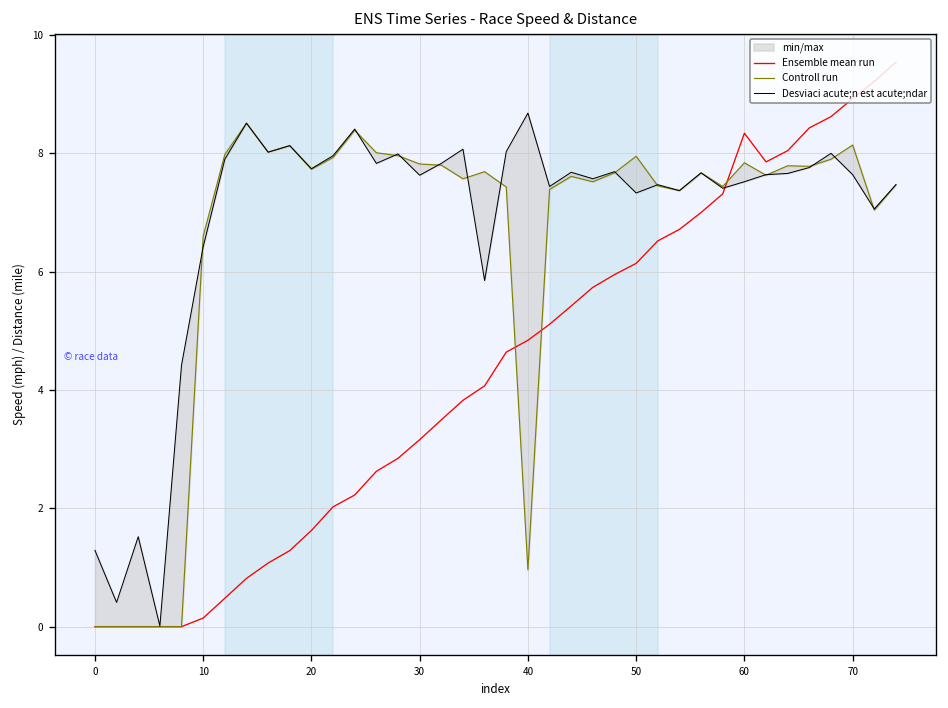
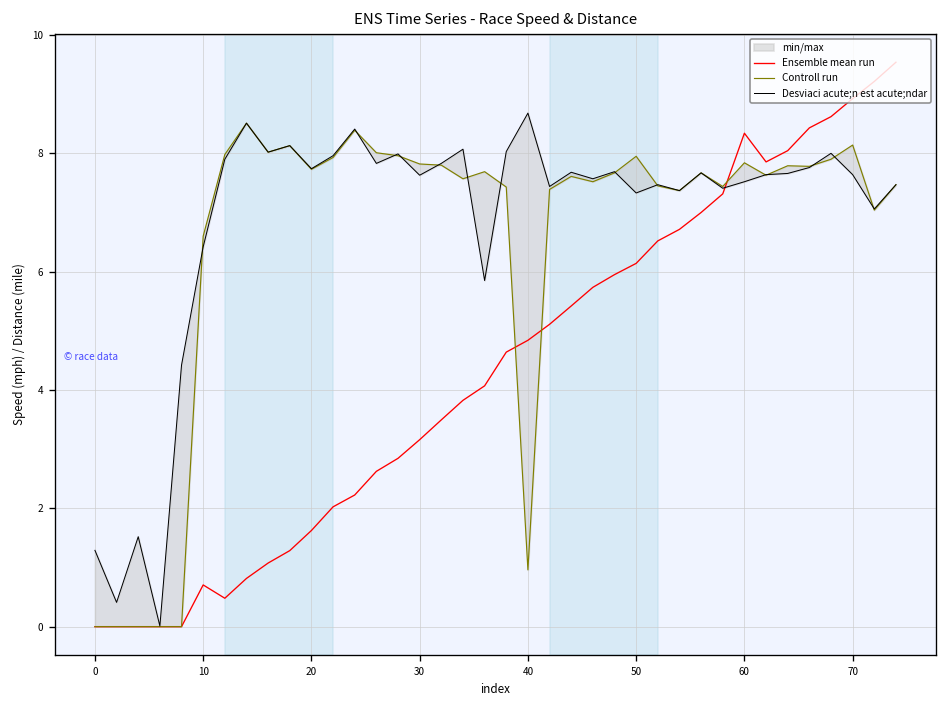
Ensemble mean run, 10: 0.1 -> 0.7
